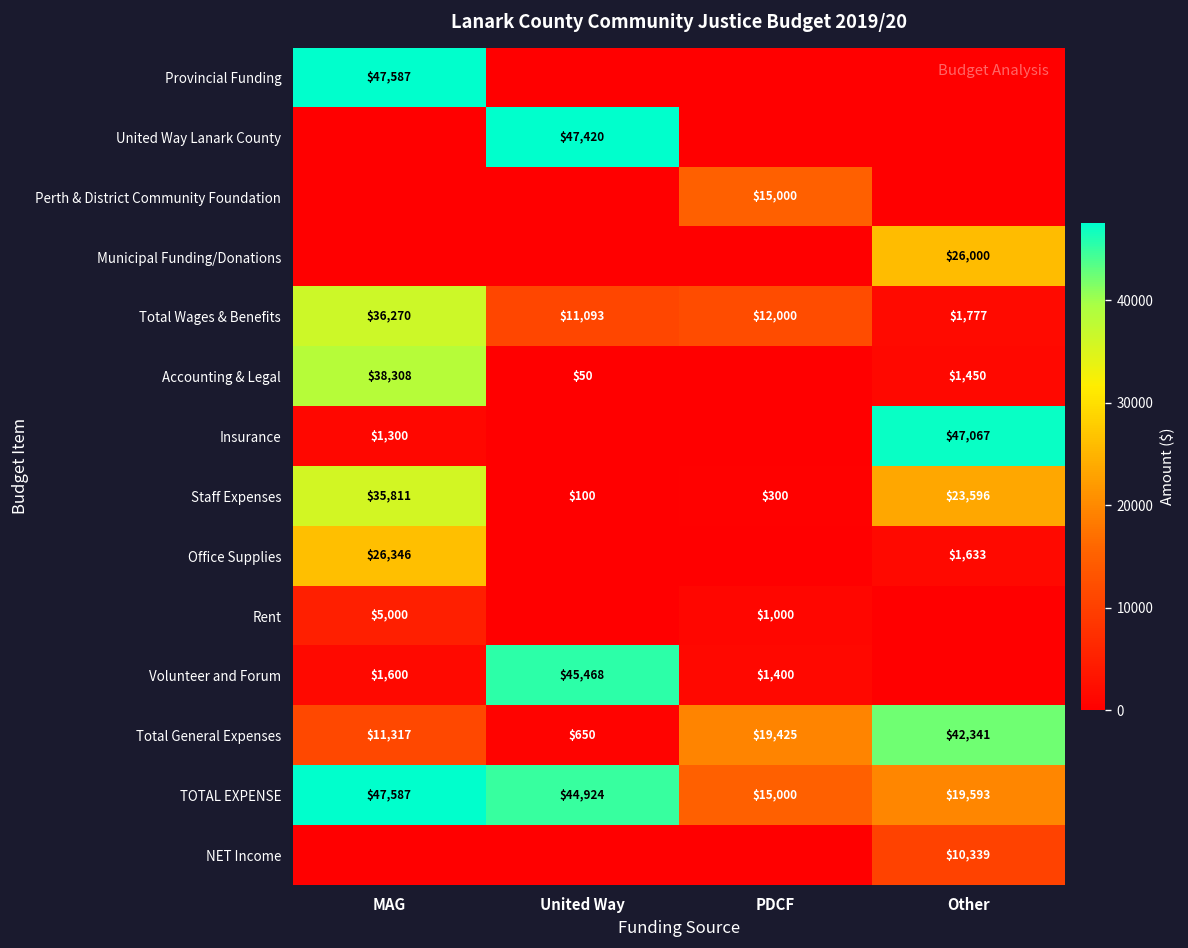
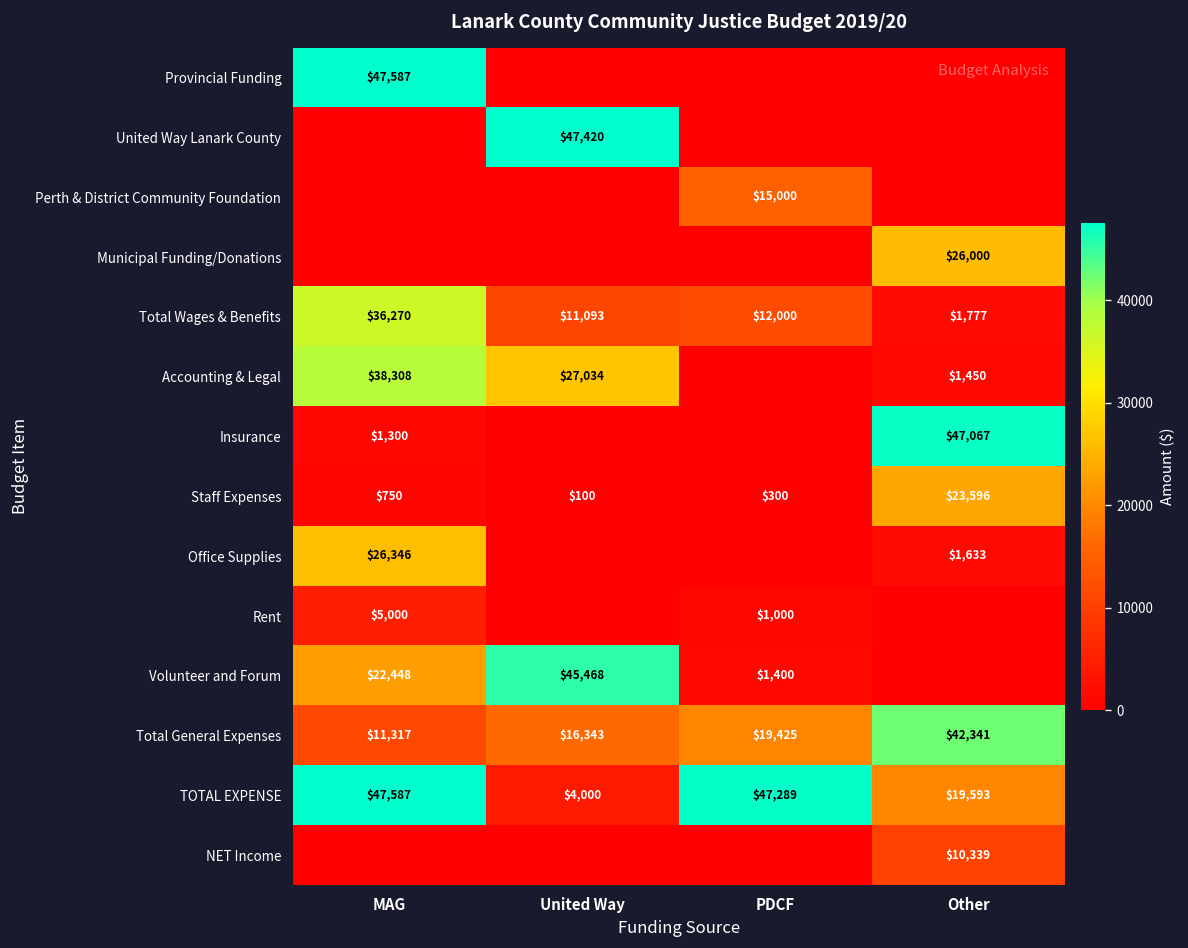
Accounting & Legal, United Way: $50 -> $27,034
Staff Expenses, MAG: $35,811 -> $750
Volunteer and Forum, MAG: $1,600 -> $22,448
Total General Expenses, United Way: $650 -> $16,343
TOTAL EXPENSE, United Way: $44,924 -> $4,000
TOTAL EXPENSE, PDCF: $15,000 -> $47,289
